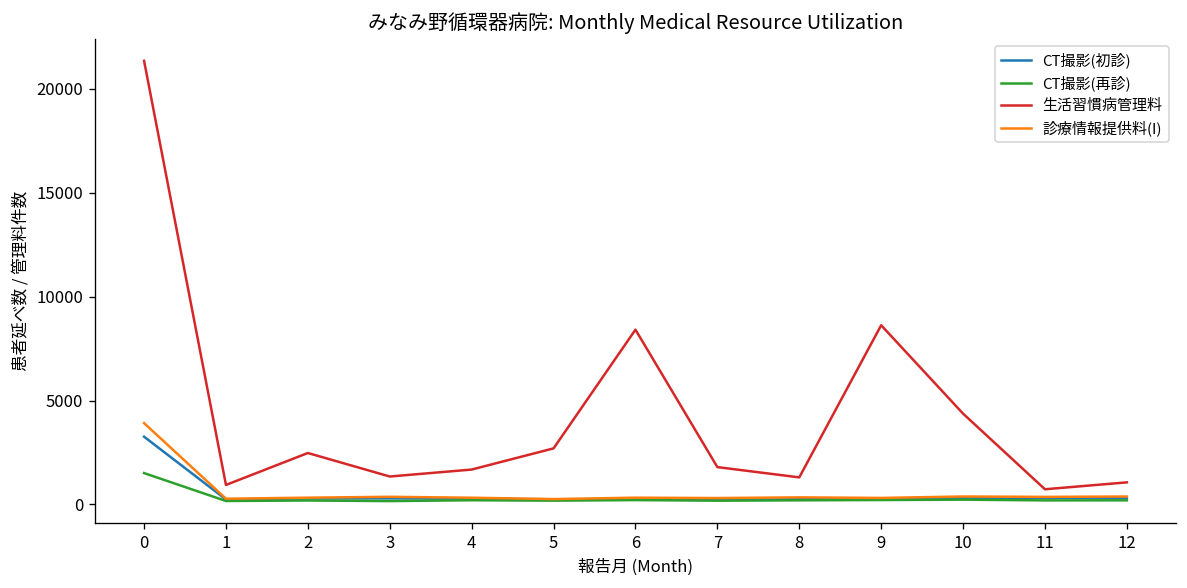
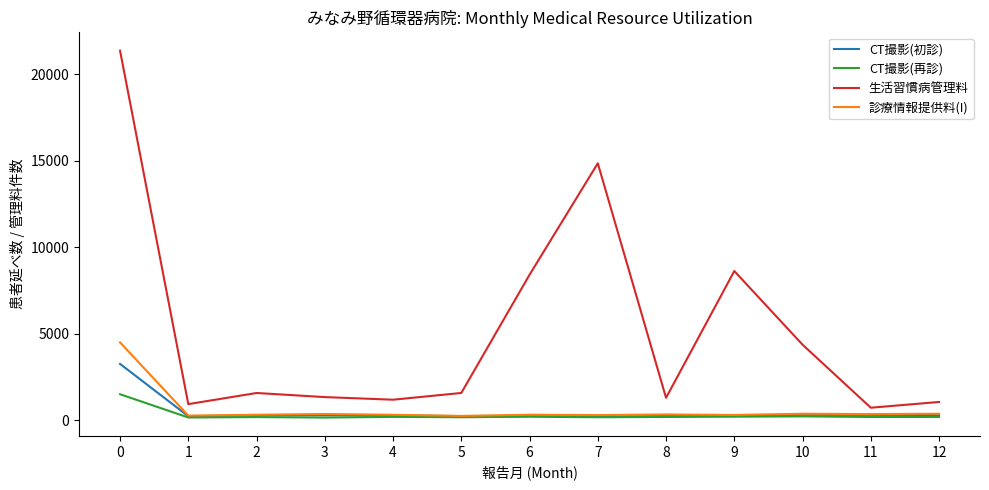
診療情報提供料(I), 0: 3900 -> 4500
生活習慣病管理料, 2: 2500 -> 1600
生活習慣病管理料, 4: 1700 -> 1200
生活習慣病管理料, 5: 2700 -> 1600
生活習慣病管理料, 7: 1800 -> 14800
